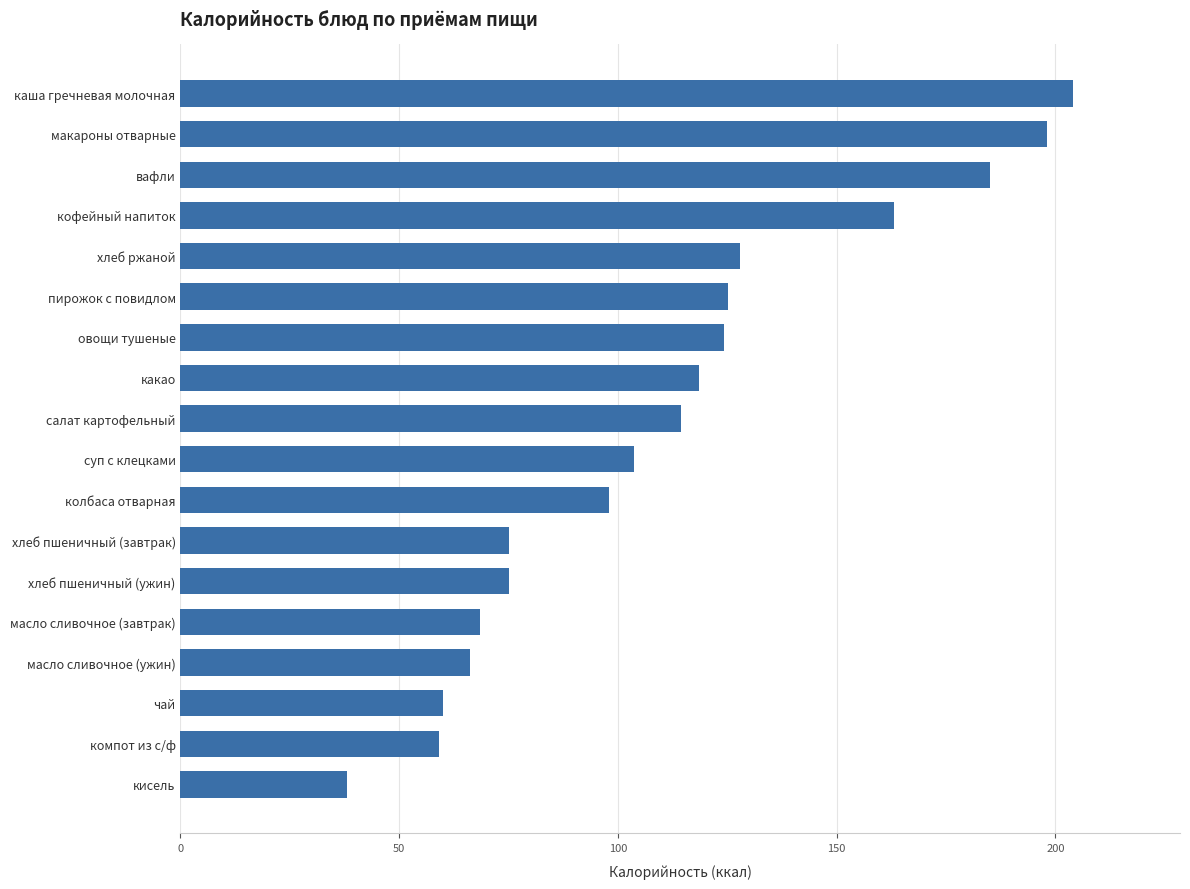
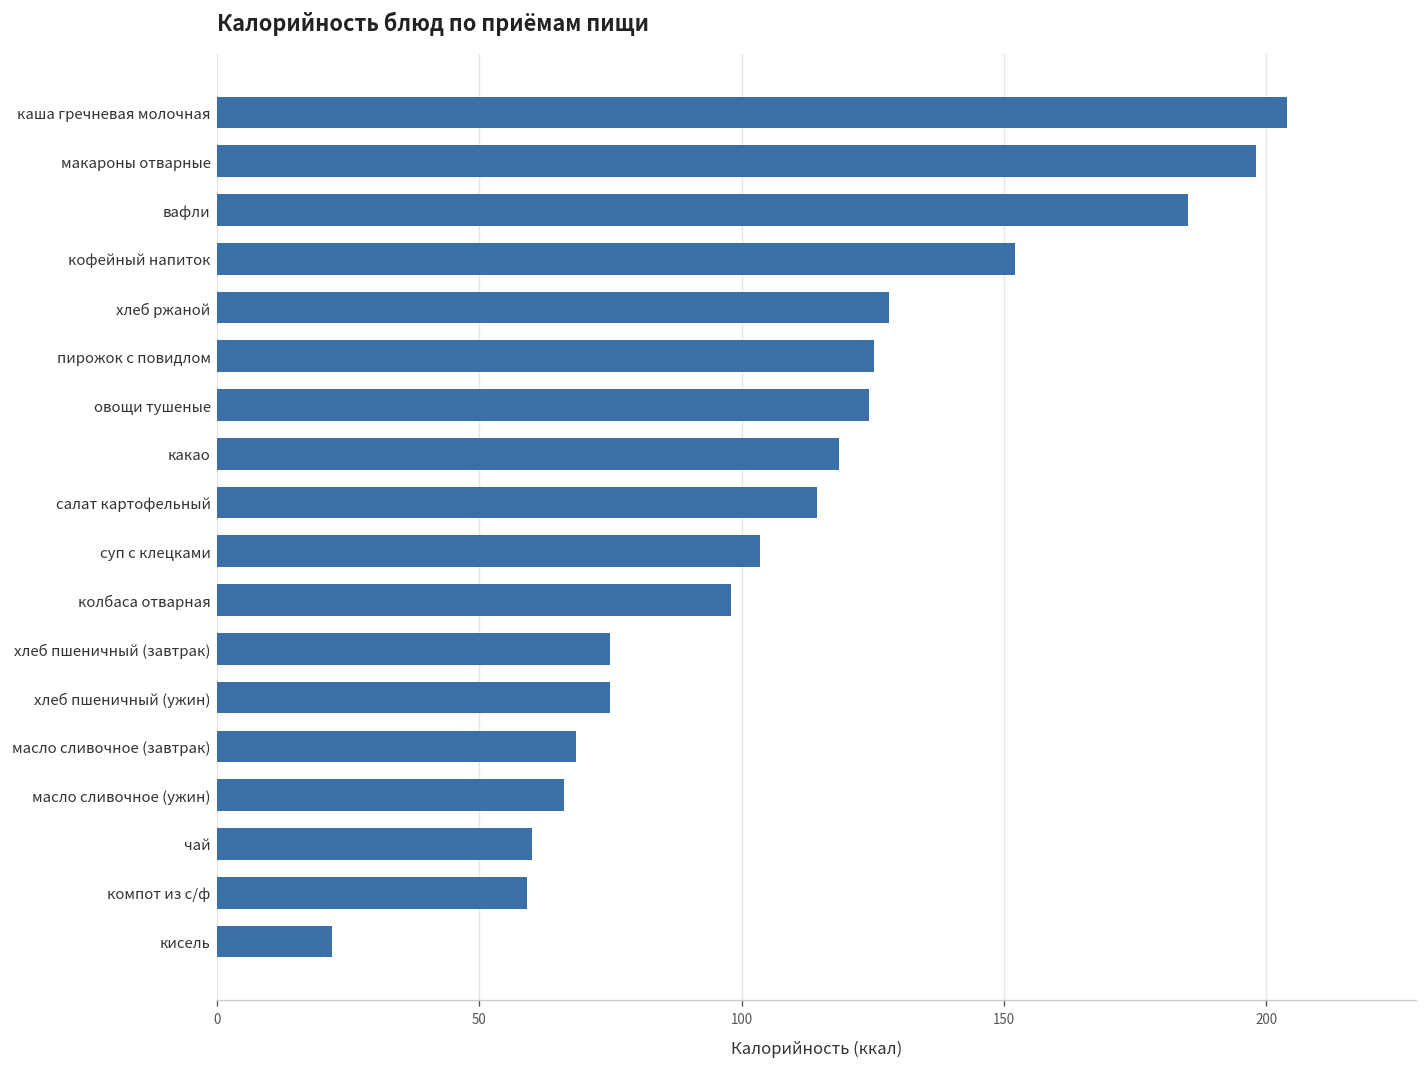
кофейный напиток: 163 -> 152
кисель: 38 -> 22
